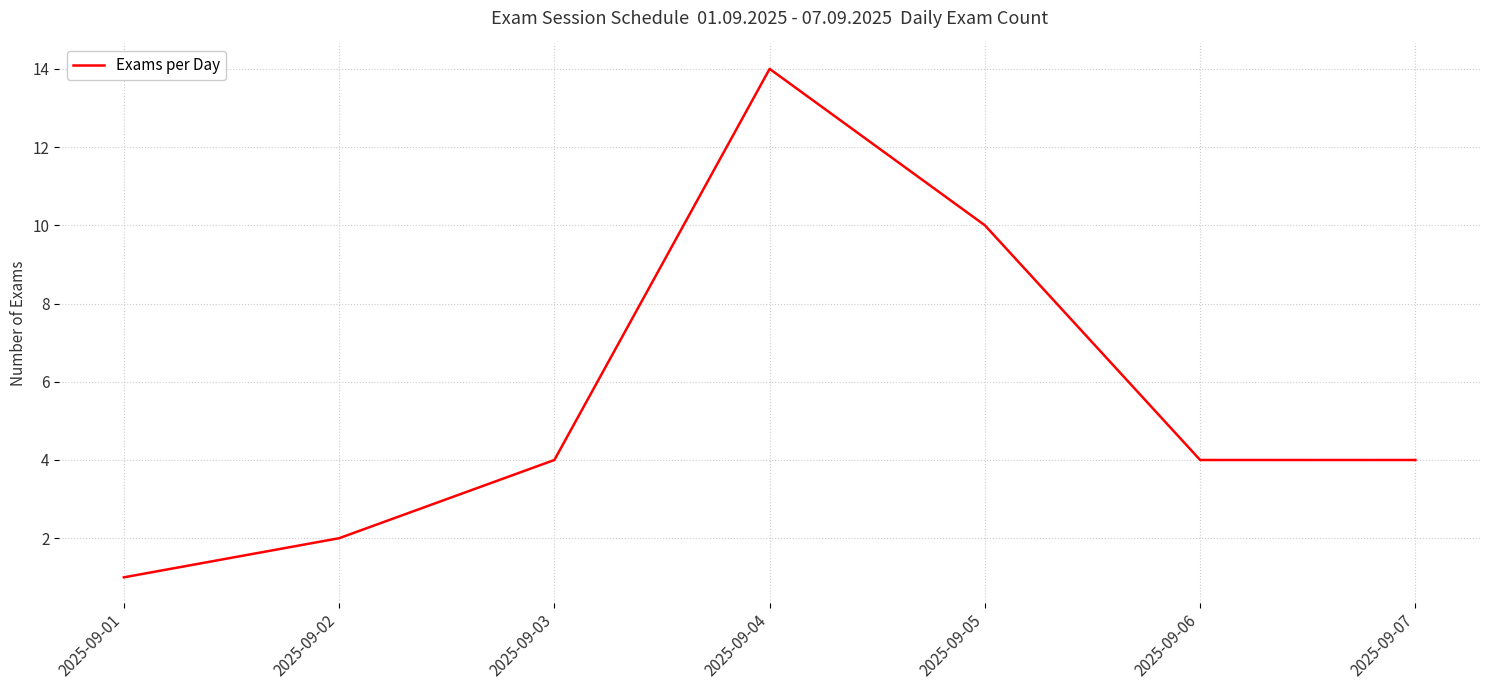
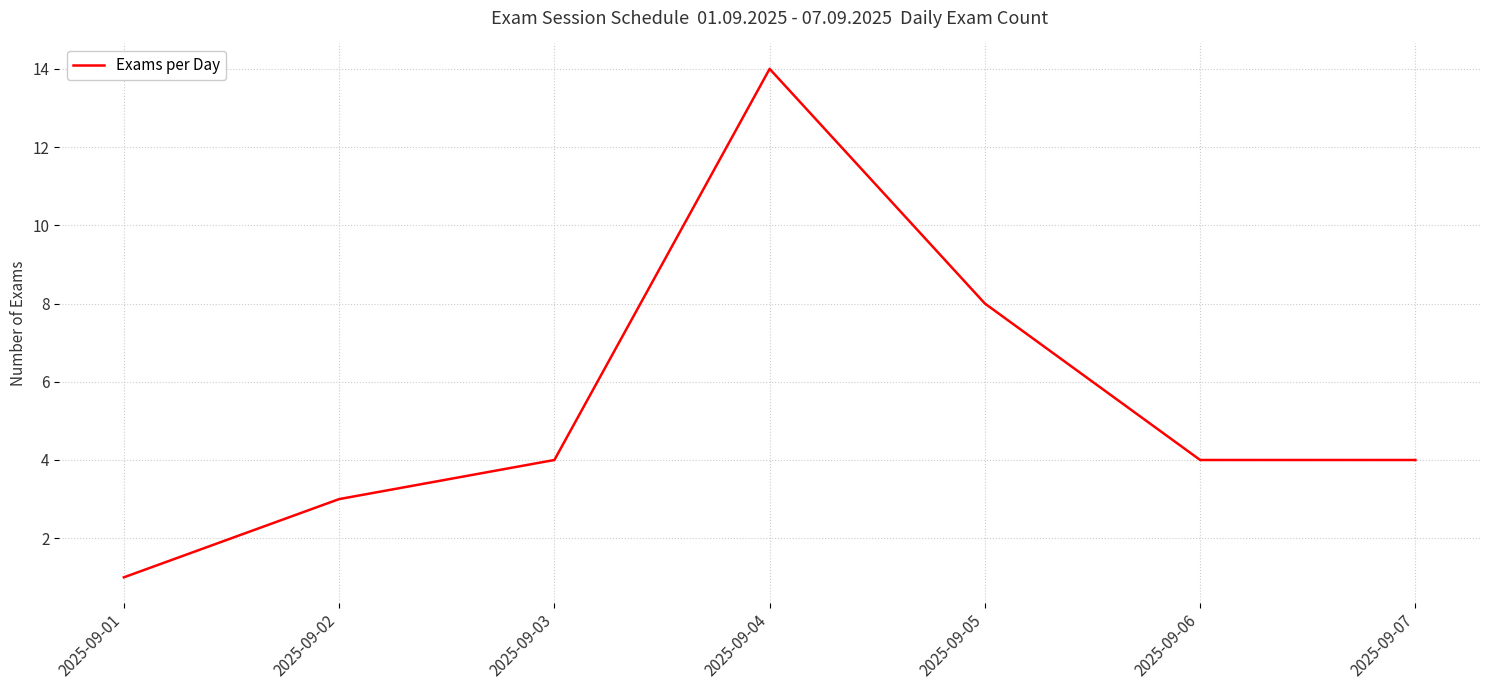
2025-09-02: 2 -> 3
2025-09-05: 10 -> 8
